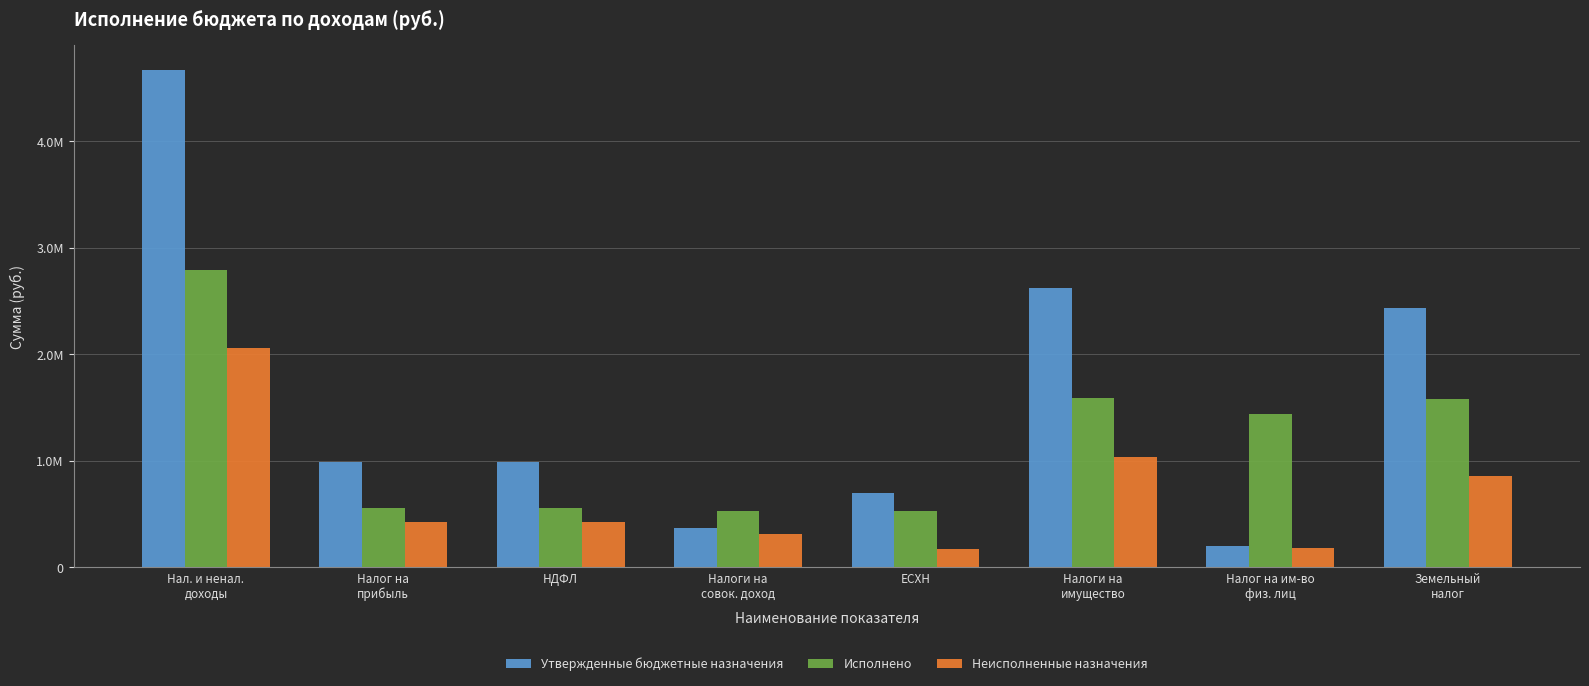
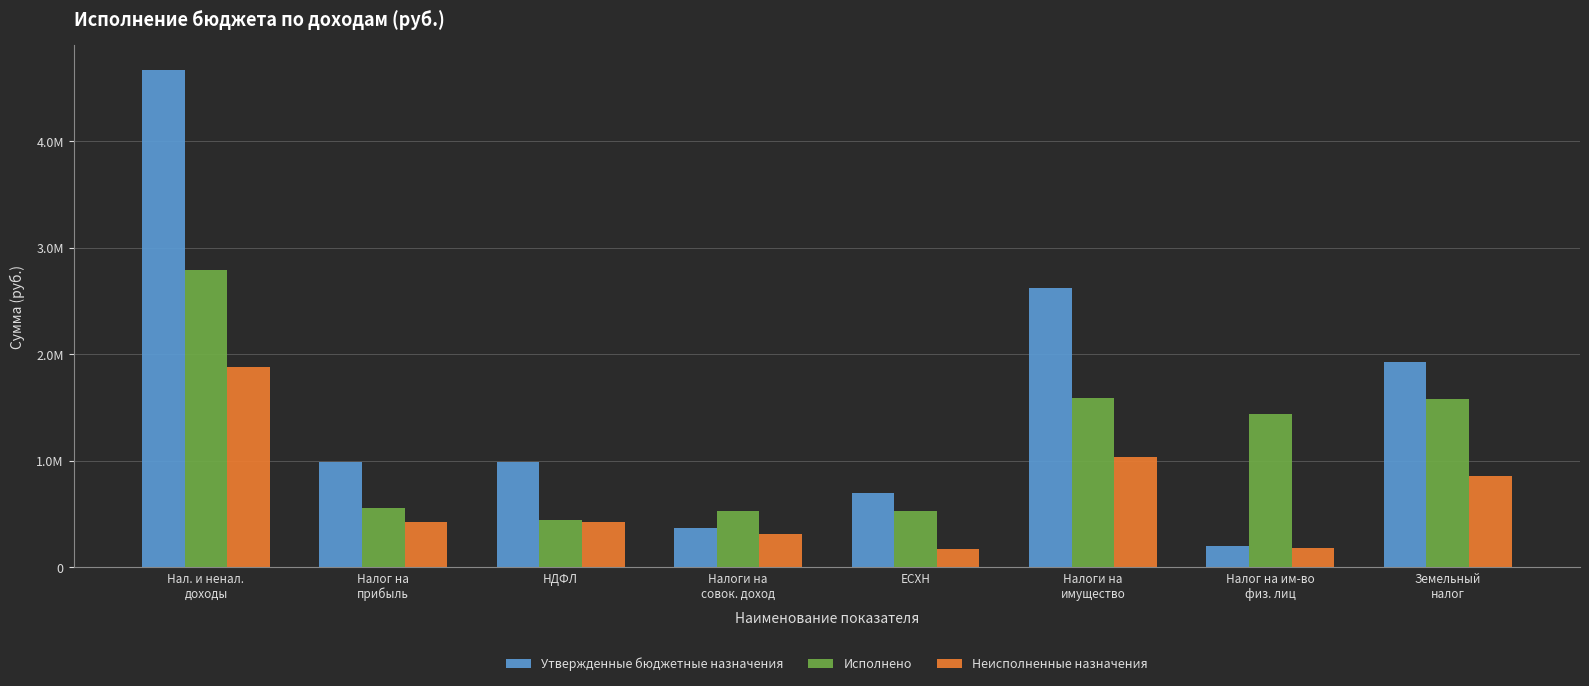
Неисполненные назначения, Нал. и ненал. доходы: 2060000 -> 1880000
Исполнено, НДФЛ: 560000 -> 440000
Утвержденные бюджетные назначения, Земельный налог: 2430000 -> 1930000
